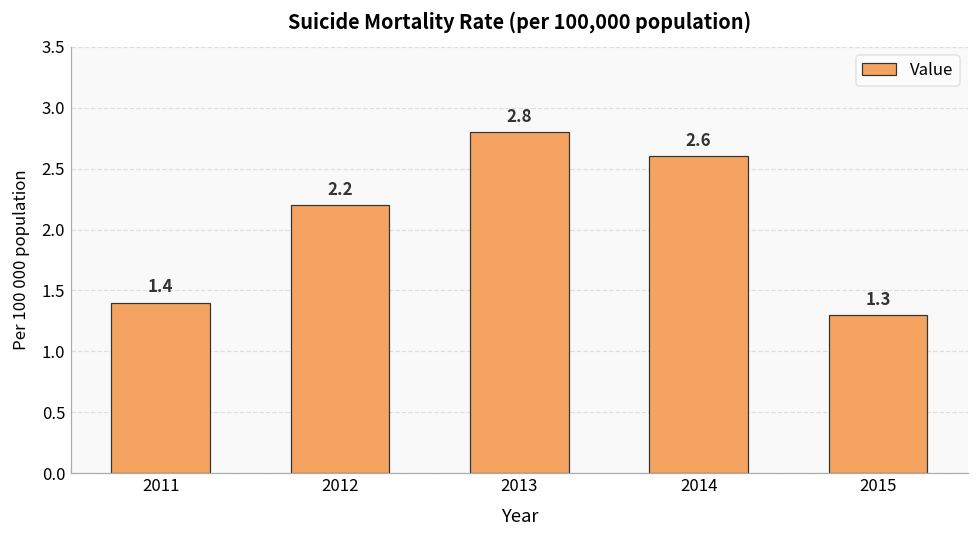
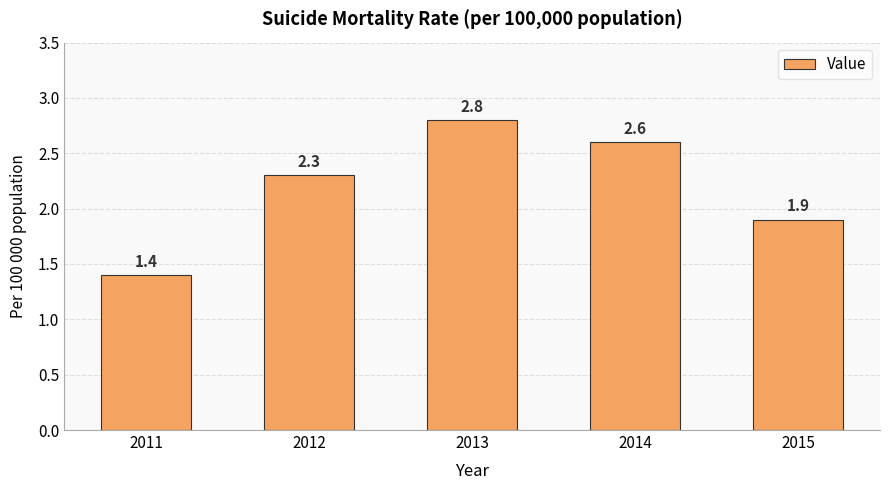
2012: 2.2 -> 2.3
2015: 1.3 -> 1.9
